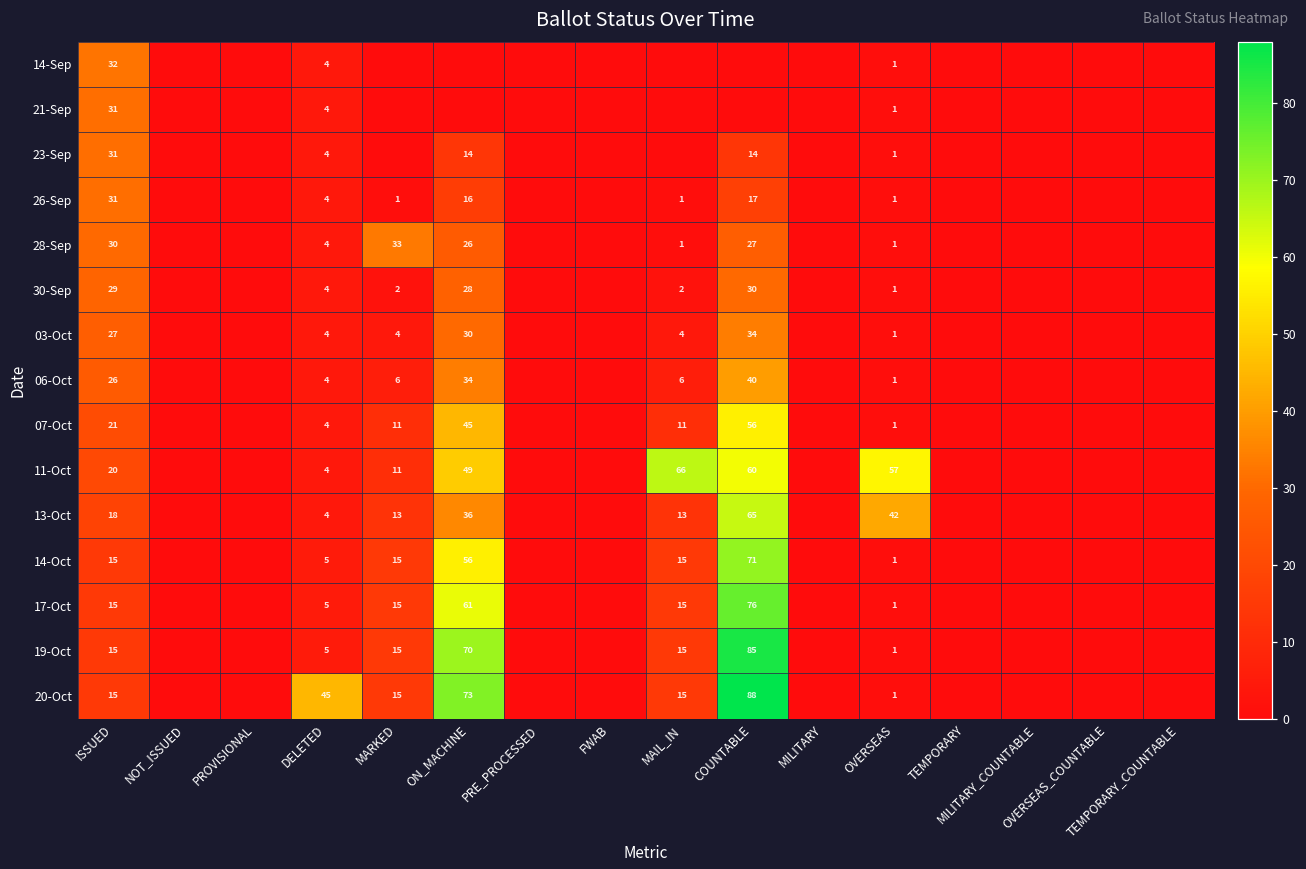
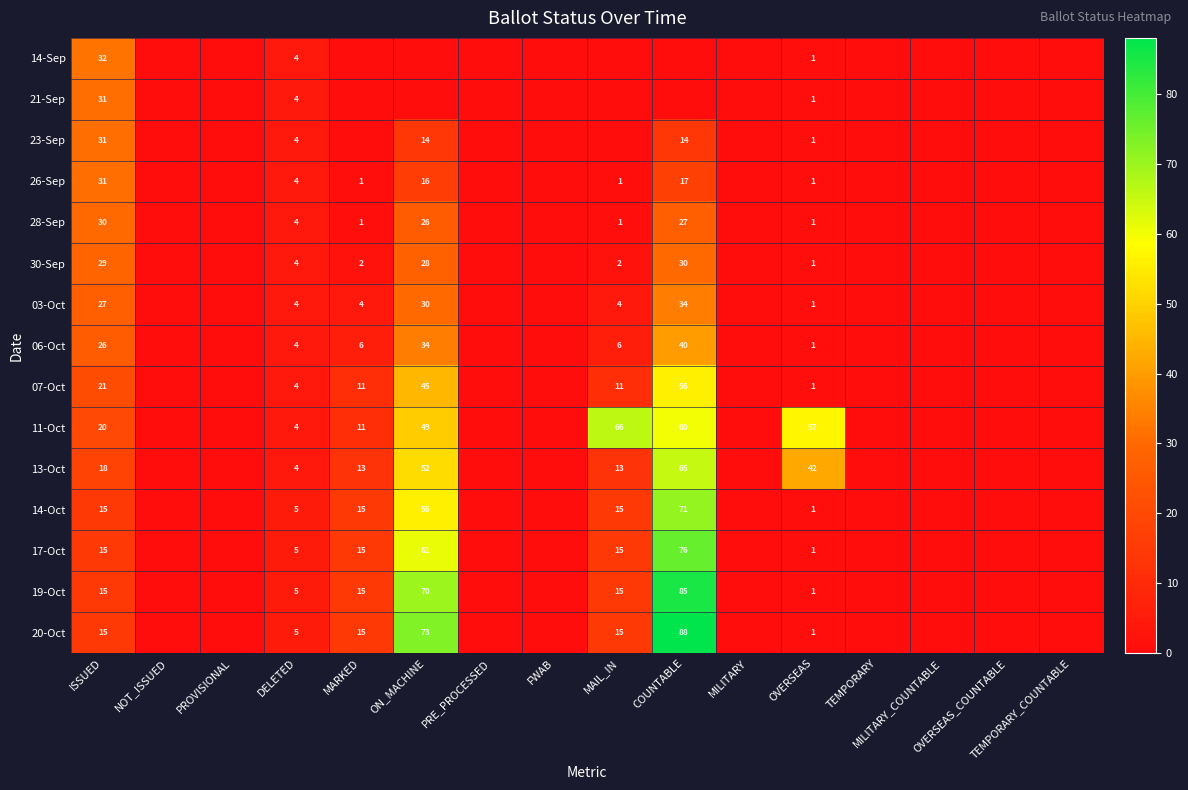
28-Sep, MARKED: 33 -> 1
13-Oct, ON_MACHINE: 36 -> 52
20-Oct, DELETED: 45 -> 5
